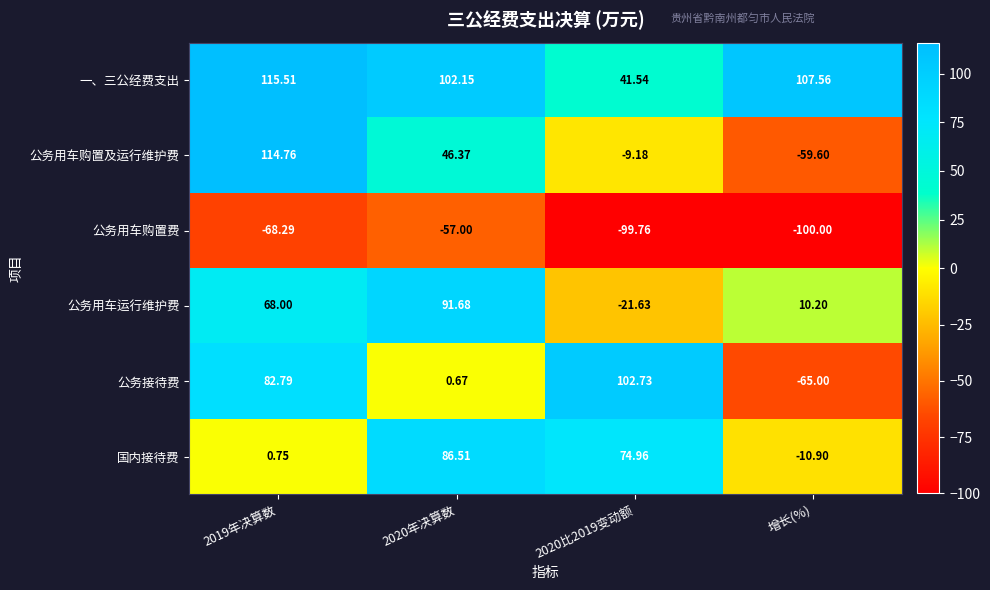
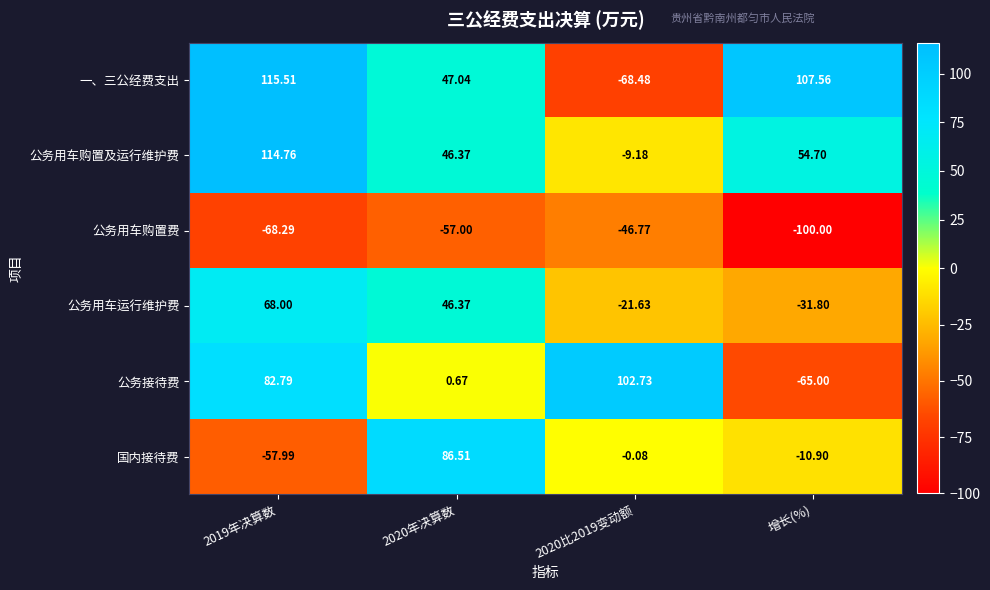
一、三公经费支出, 2020年决算数: 102.15 -> 47.04
一、三公经费支出, 2020比2019变动额: 41.54 -> -68.48
公务用车购置及运行维护费, 增长(%): -59.60 -> 54.70
公务用车购置费, 2020比2019变动额: -99.76 -> -46.77
公务用车运行维护费, 2020年决算数: 91.68 -> 46.37
公务用车运行维护费, 增长(%): 10.20 -> -31.80
国内接待费, 2019年决算数: 0.75 -> -57.99
国内接待费, 2020比2019变动额: 74.96 -> -0.08
